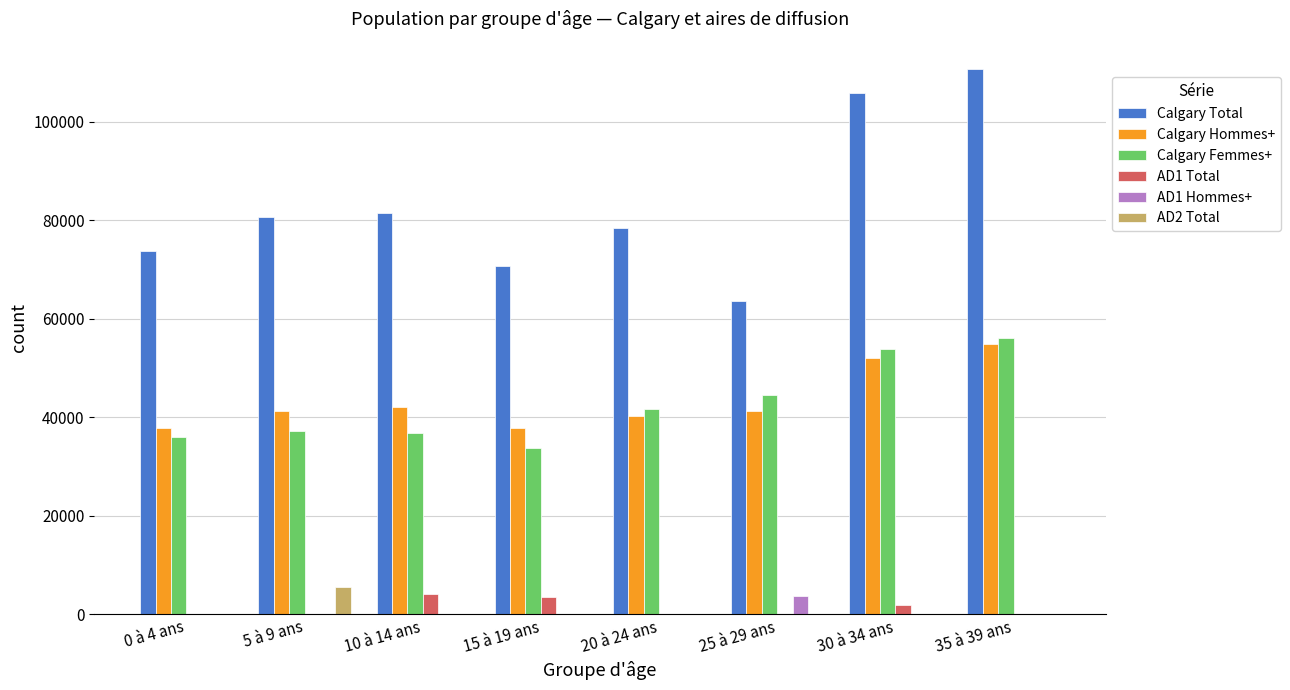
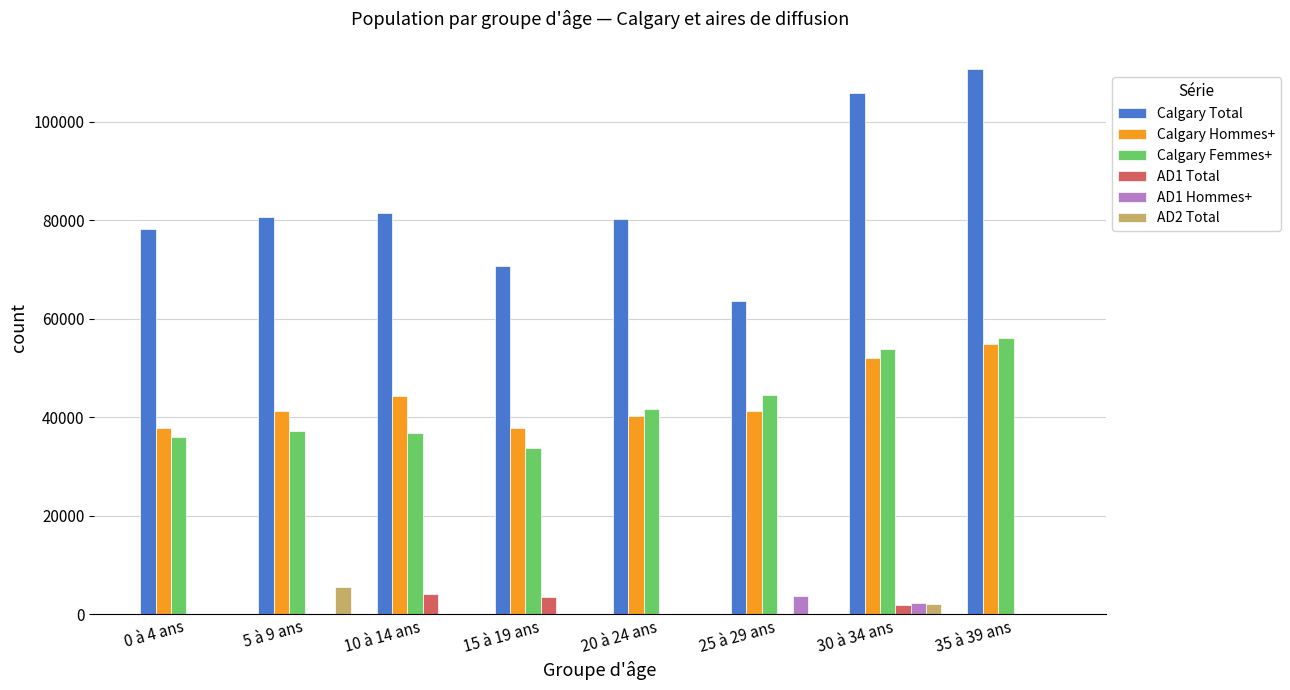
Calgary Total, 0 à 4 ans: 74000 -> 78000
Calgary Hommes+, 10 à 14 ans: 42000 -> 44000
Calgary Total, 20 à 24 ans: 78000 -> 80000
AD1 Hommes+, 30 à 34 ans: 0 -> 2000
AD2 Total, 30 à 34 ans: 0 -> 2000
